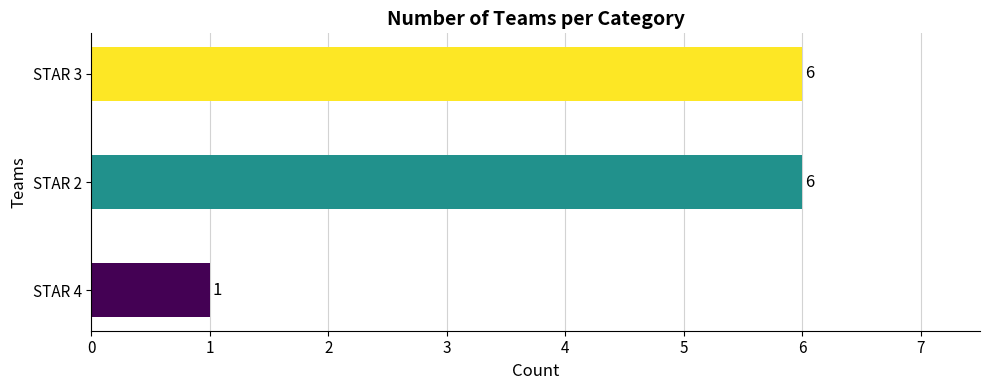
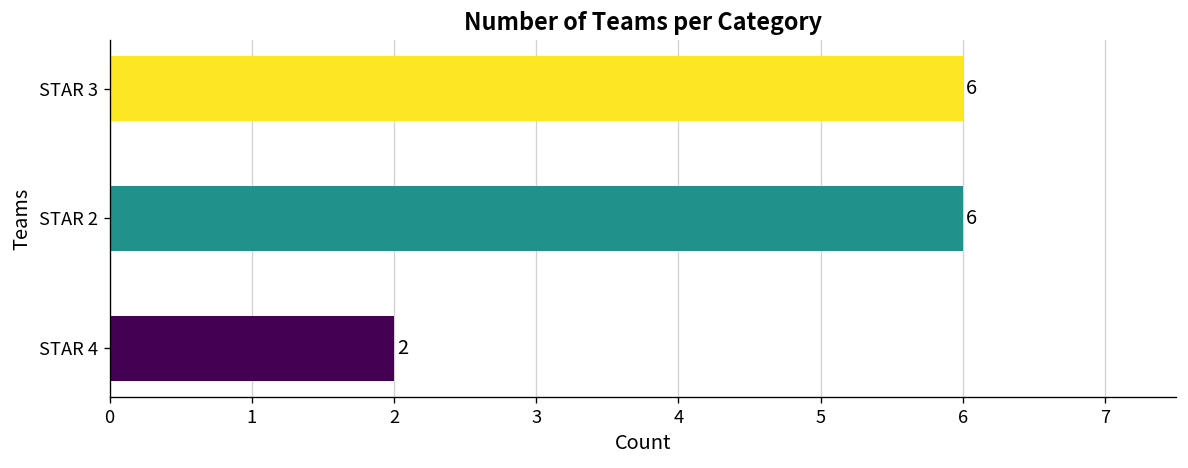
STAR 4: 1 -> 2
